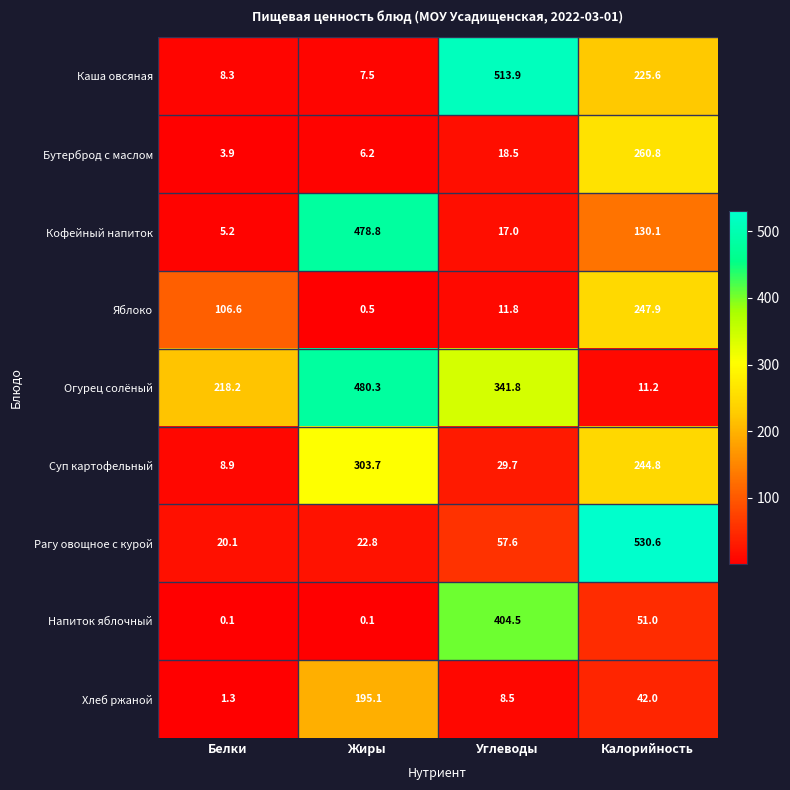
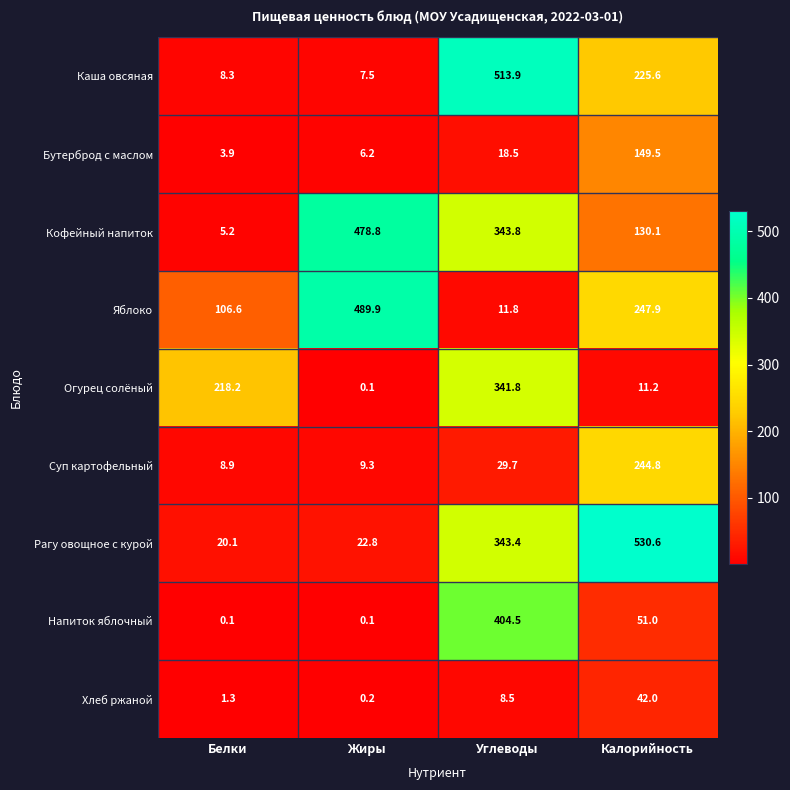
Бутерброд с маслом, Калорийность: 260.8 -> 149.5
Кофейный напиток, Углеводы: 17.0 -> 343.8
Яблоко, Жиры: 0.5 -> 489.9
Огурец солёный, Жиры: 480.3 -> 0.1
Суп картофельный, Жиры: 303.7 -> 9.3
Рагу овощное с курой, Углеводы: 57.6 -> 343.4
Хлеб ржаной, Жиры: 195.1 -> 0.2
